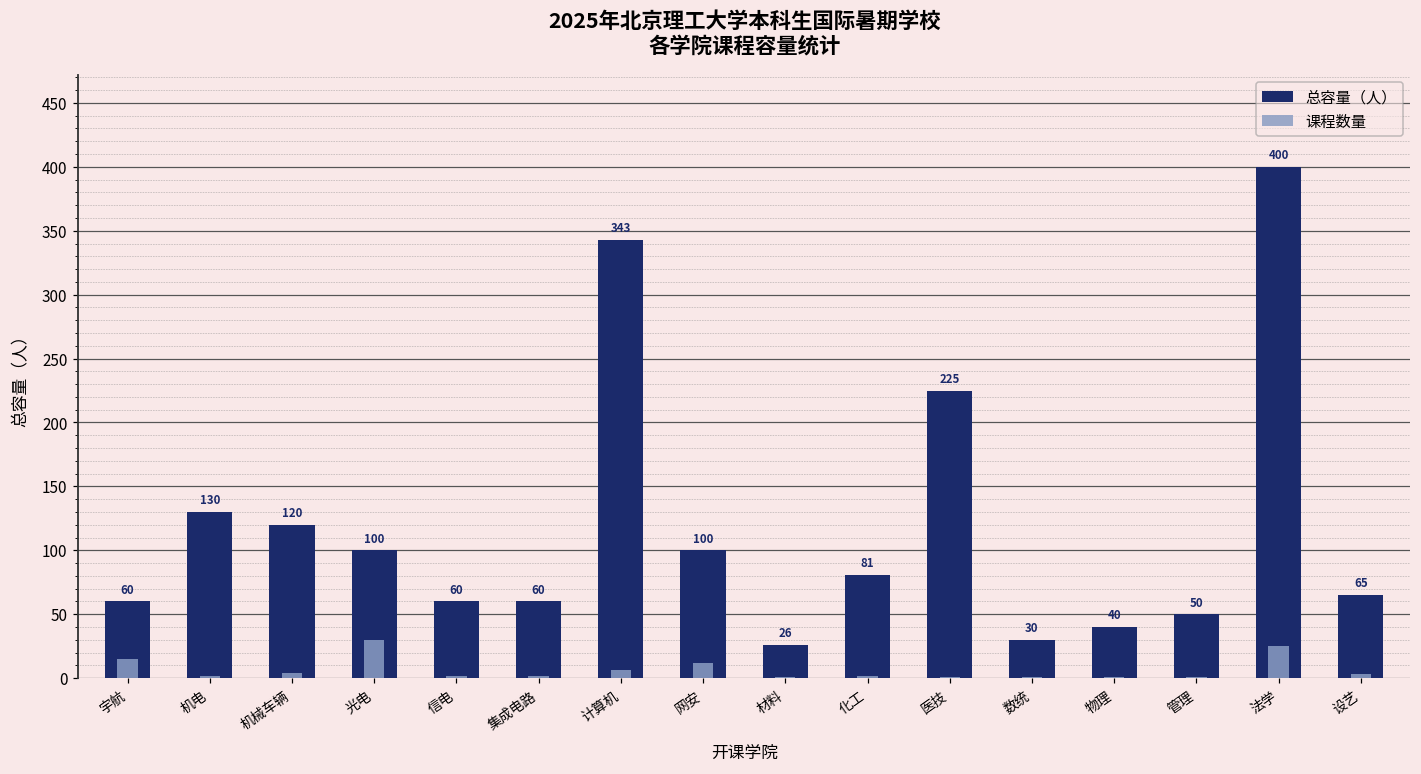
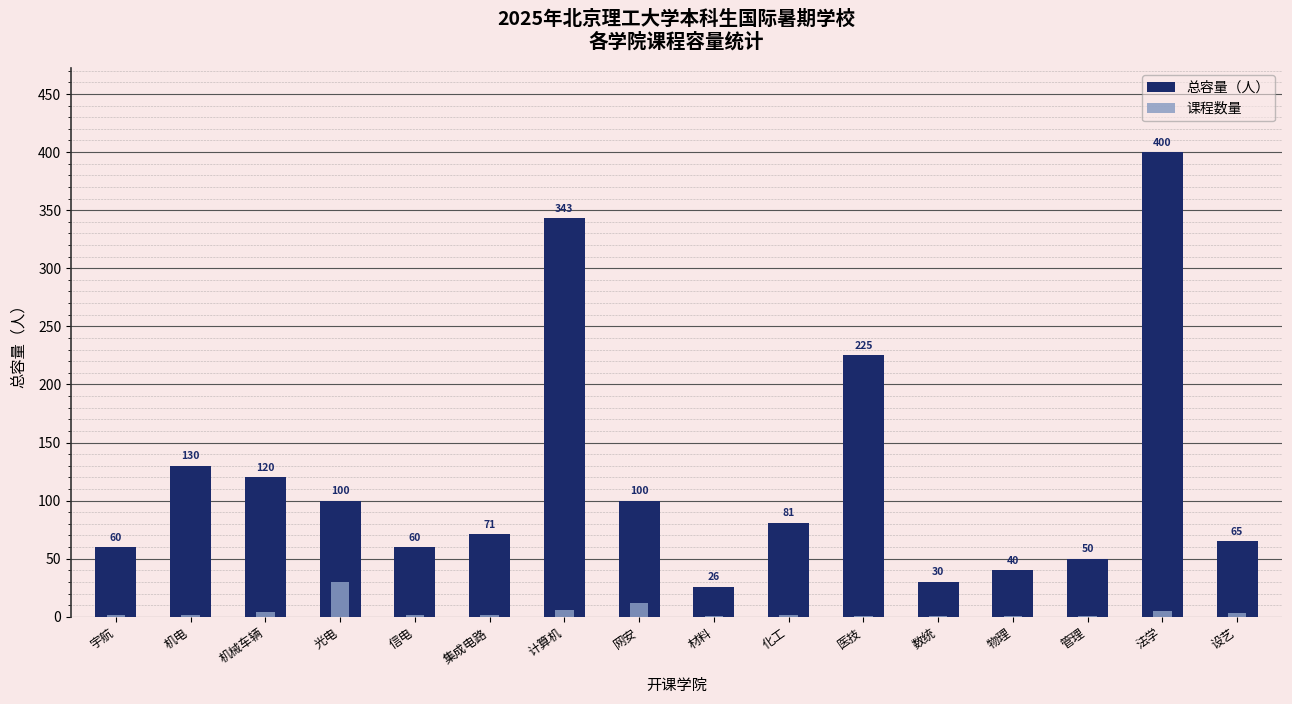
课程数量, 宇航: 15 -> 2
总容量（人）, 集成电路: 60 -> 71
课程数量, 法学: 25 -> 5
